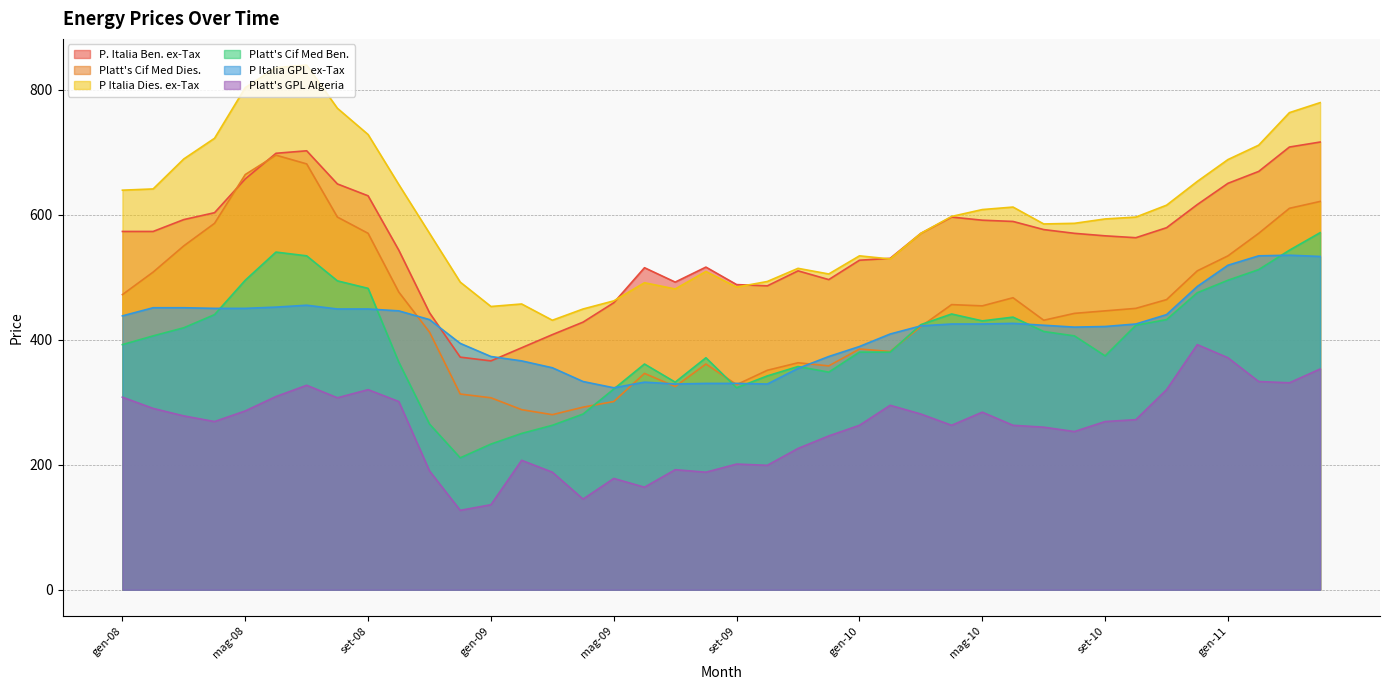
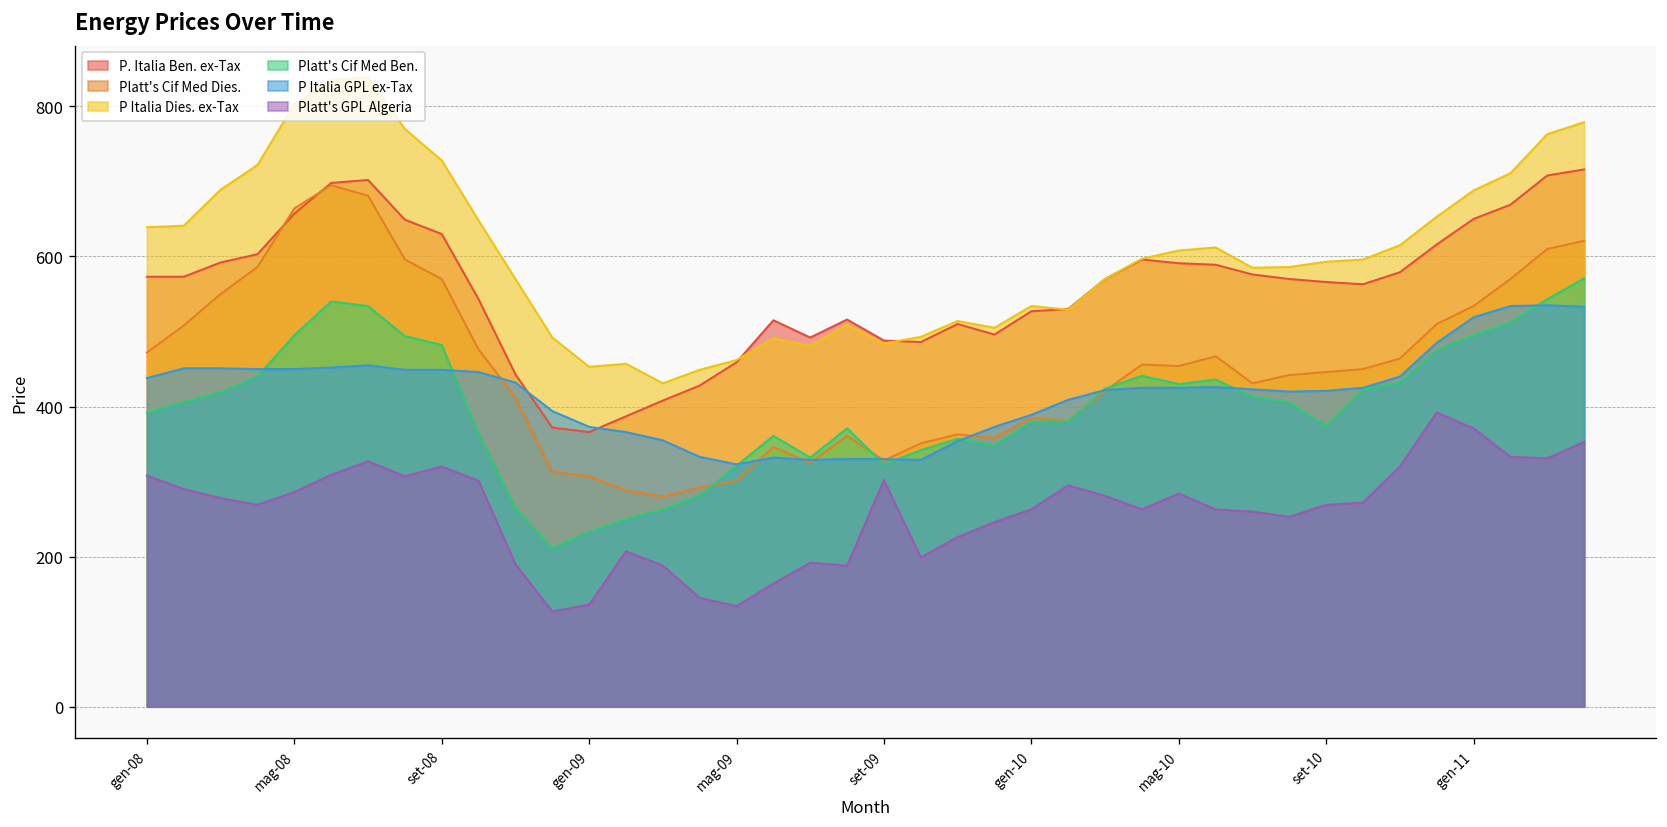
Platt's GPL Algeria, mag-09: 180 -> 130
Platt's GPL Algeria, set-09: 200 -> 300
